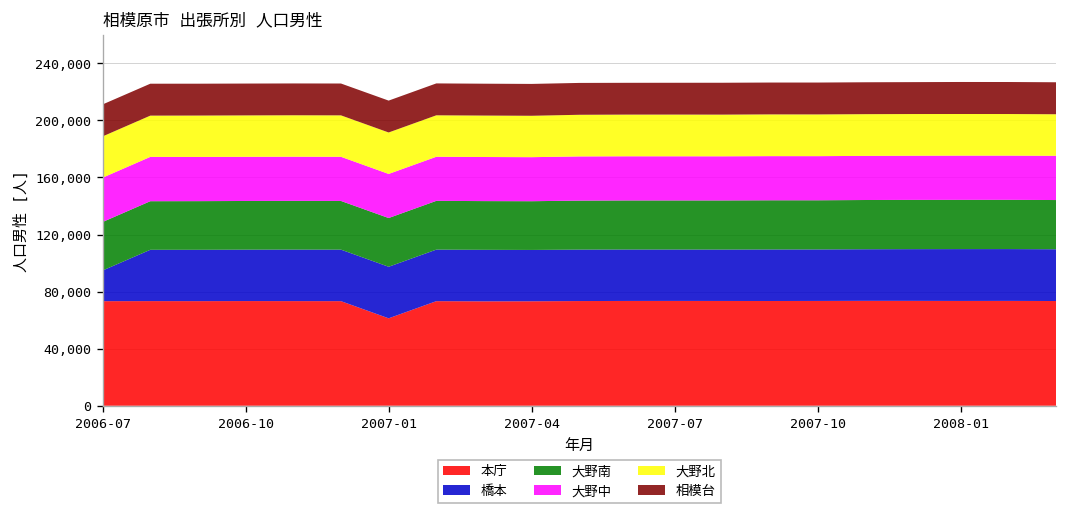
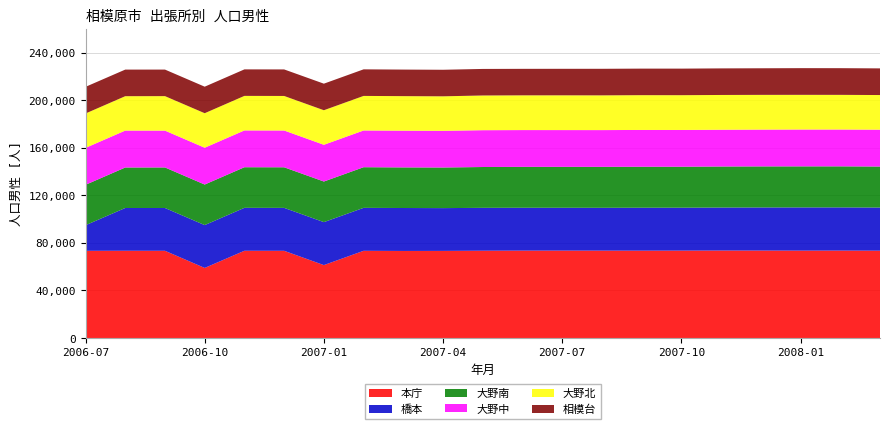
本庁, 2006-10: 73,000 -> 59,000
